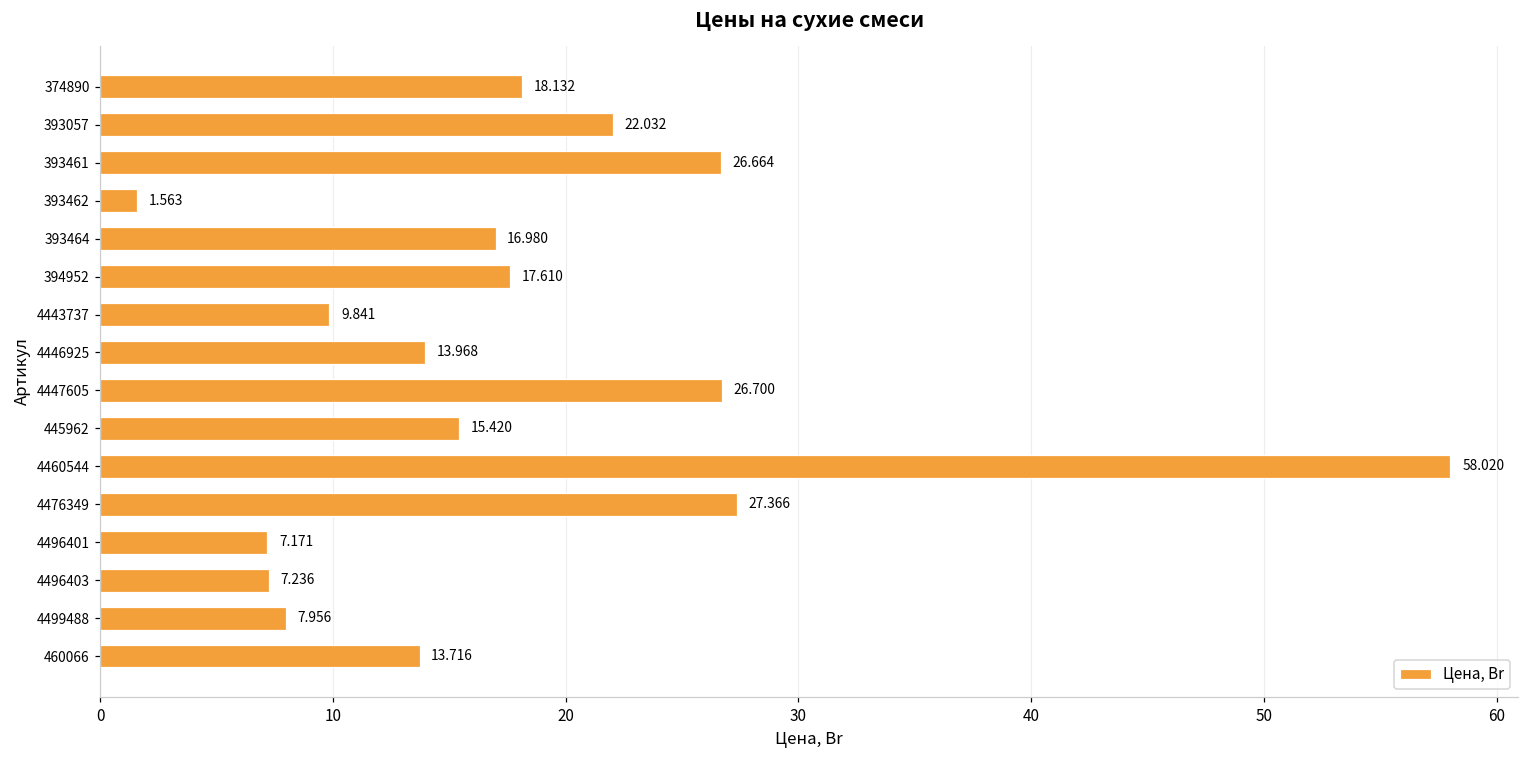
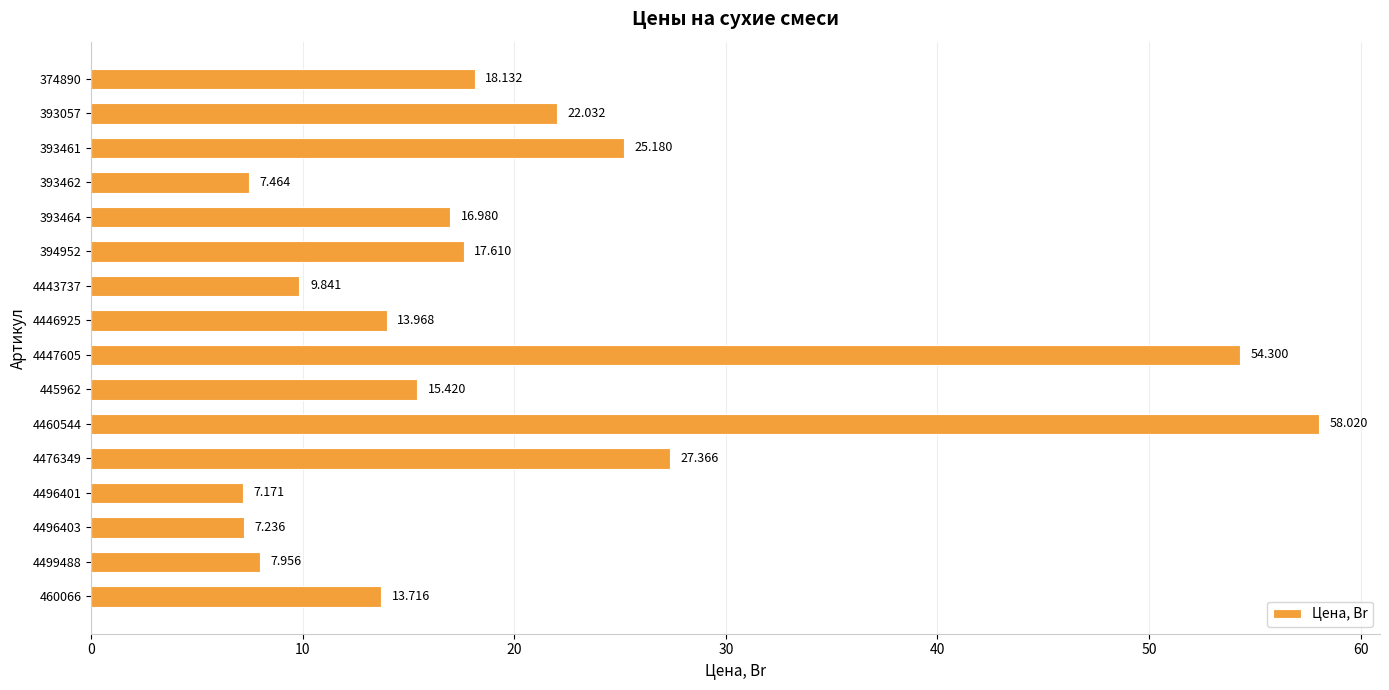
393461: 26.664 -> 25.180
393462: 1.563 -> 7.464
4447605: 26.700 -> 54.300
